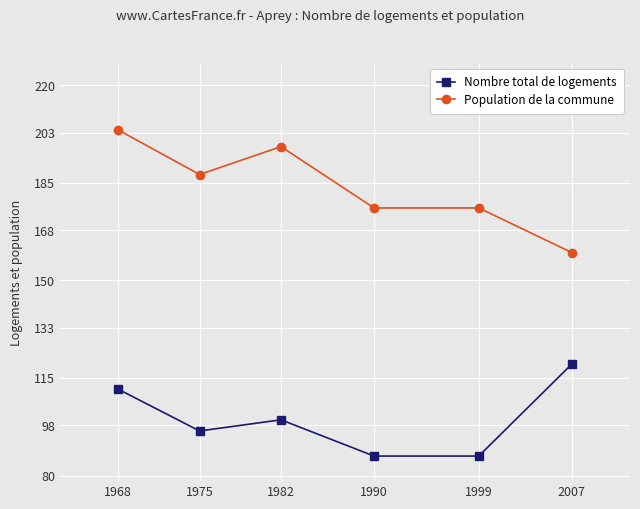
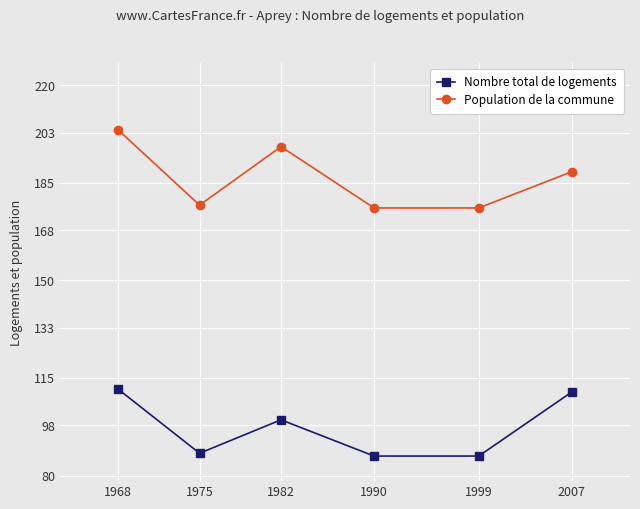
Nombre total de logements, 1975: 96 -> 88
Population de la commune, 1975: 188 -> 177
Nombre total de logements, 2007: 120 -> 110
Population de la commune, 2007: 160 -> 189
